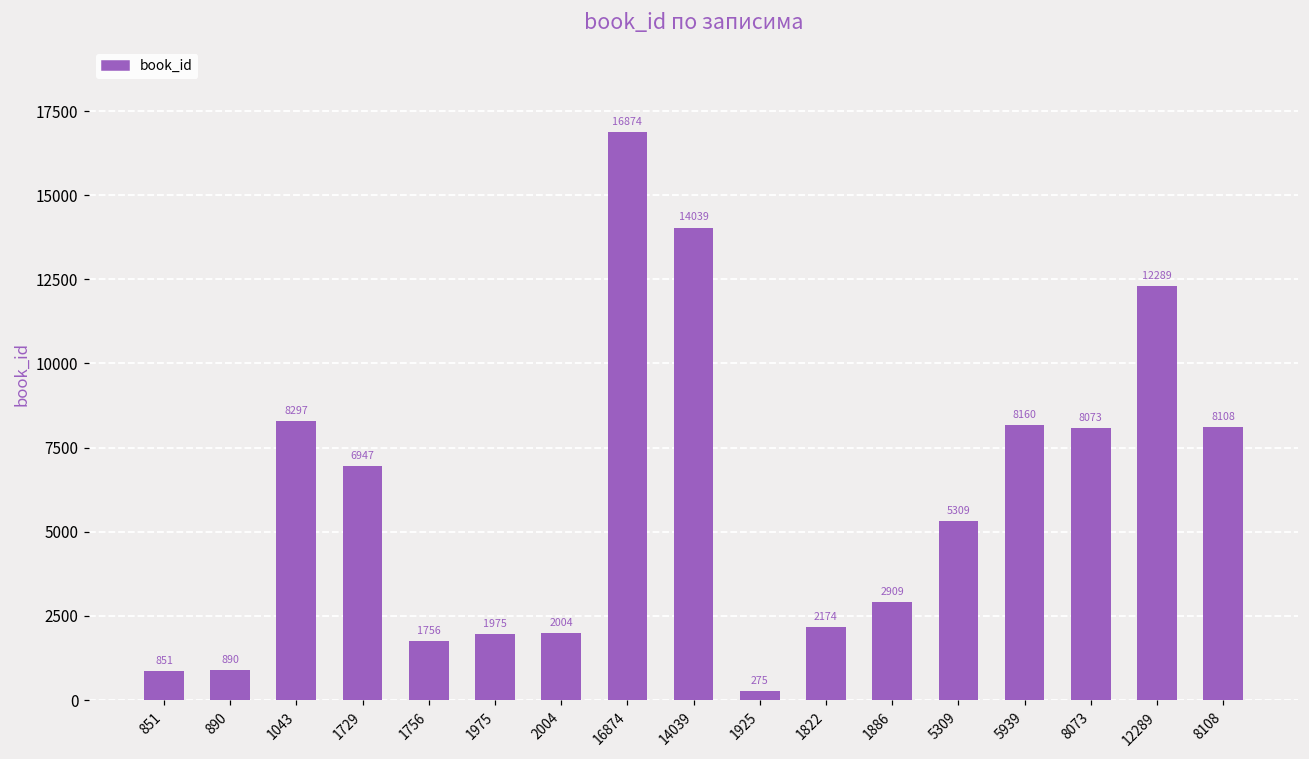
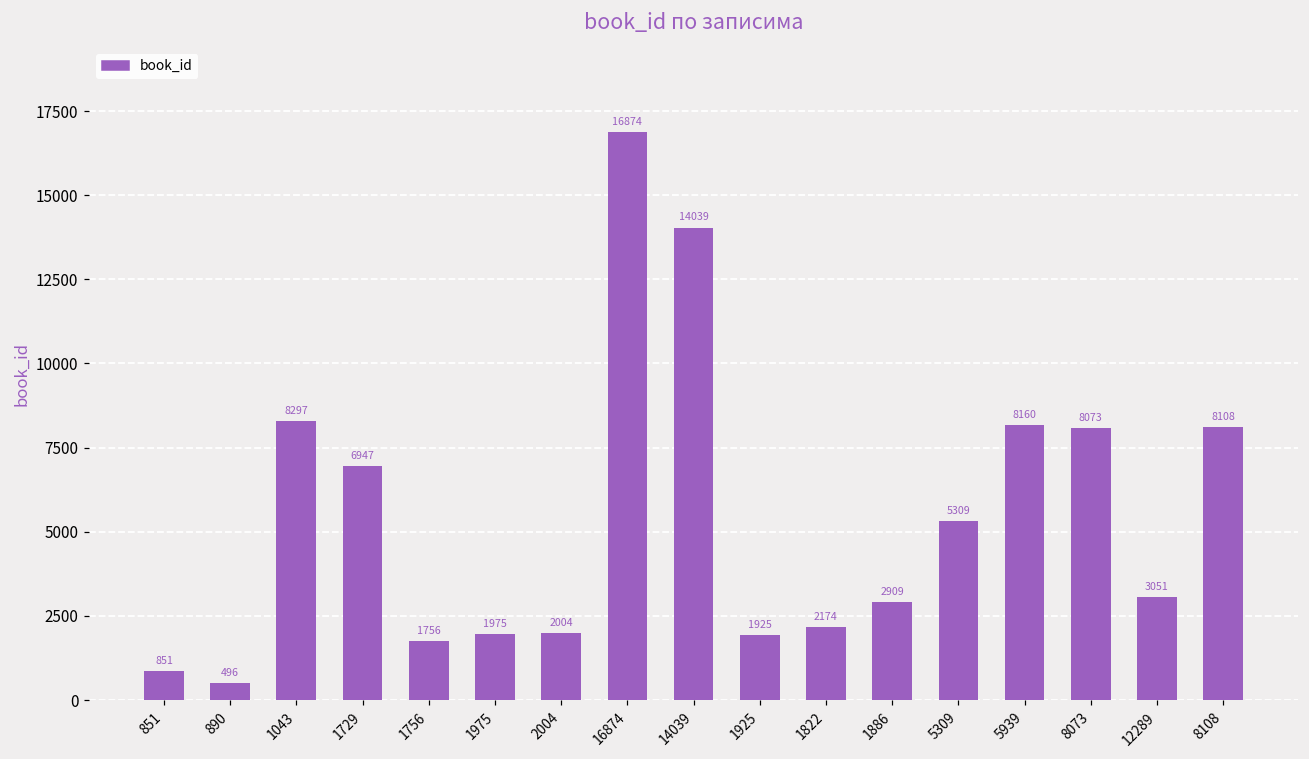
890: 890 -> 496
1925: 275 -> 1925
12289: 12289 -> 3051
